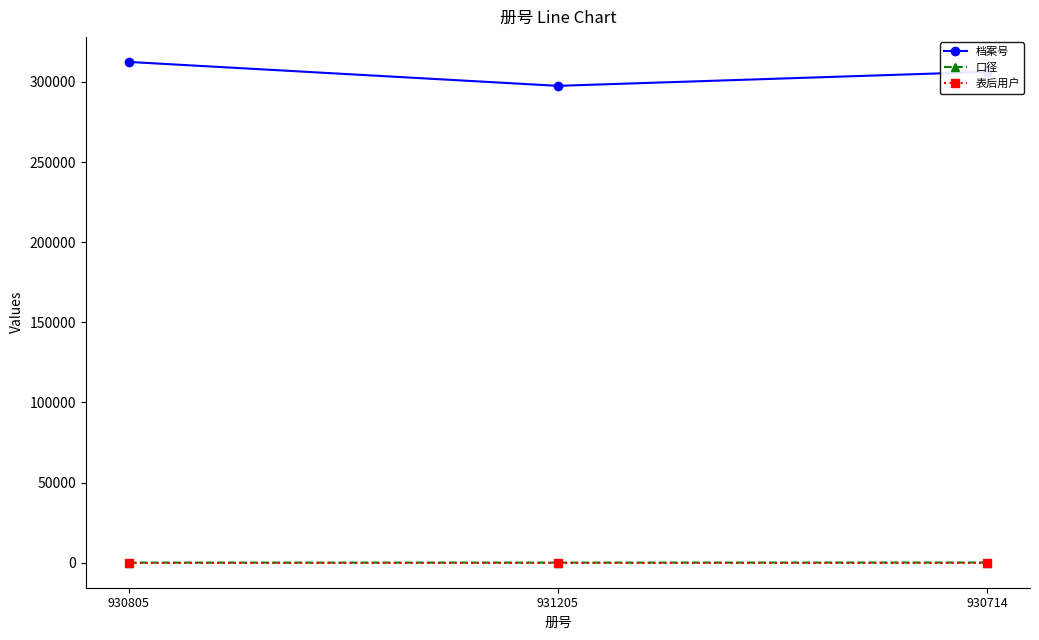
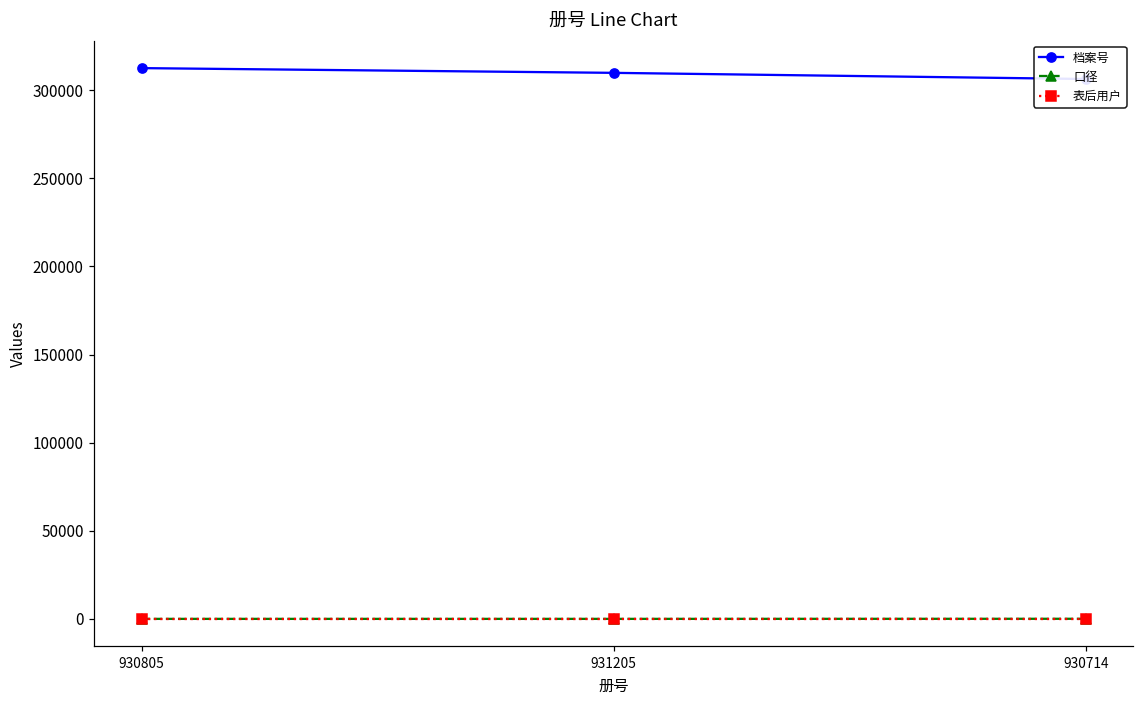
档案号, 931205: 298000 -> 310000
